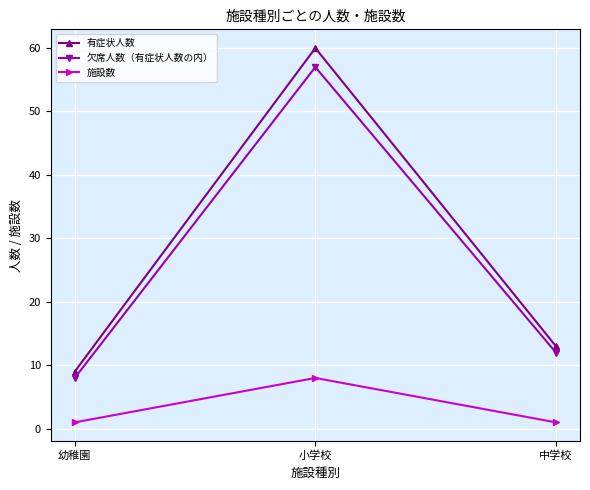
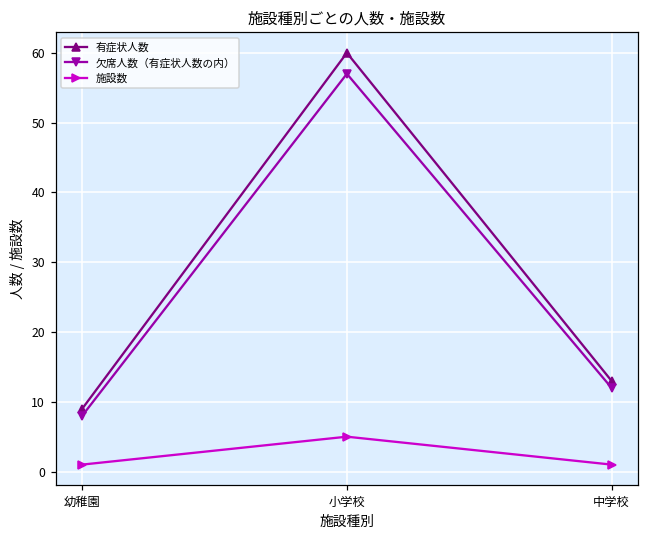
施設数, 小学校: 8 -> 5
